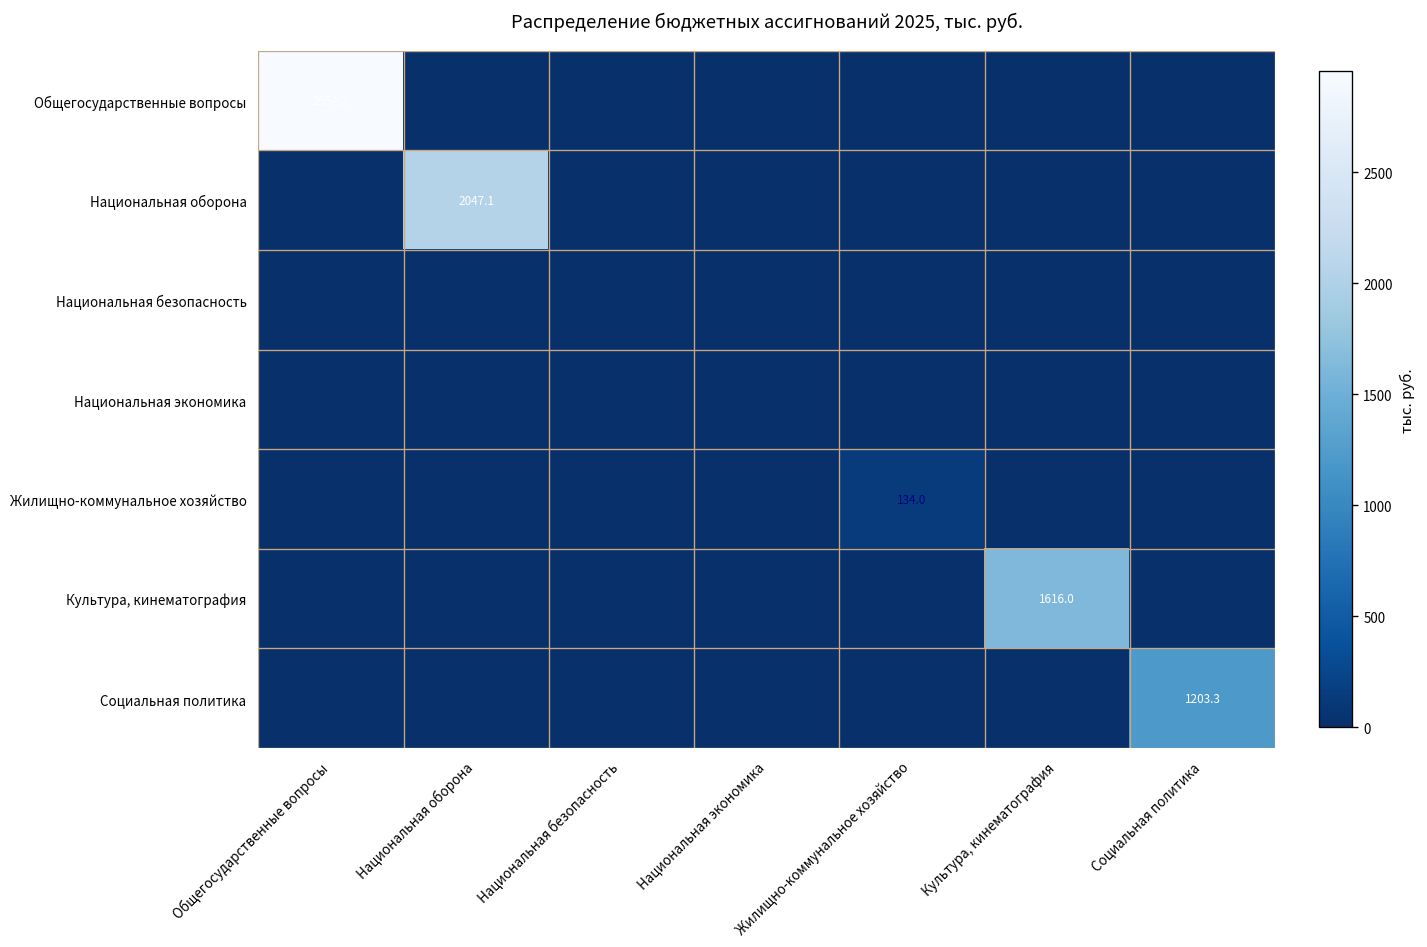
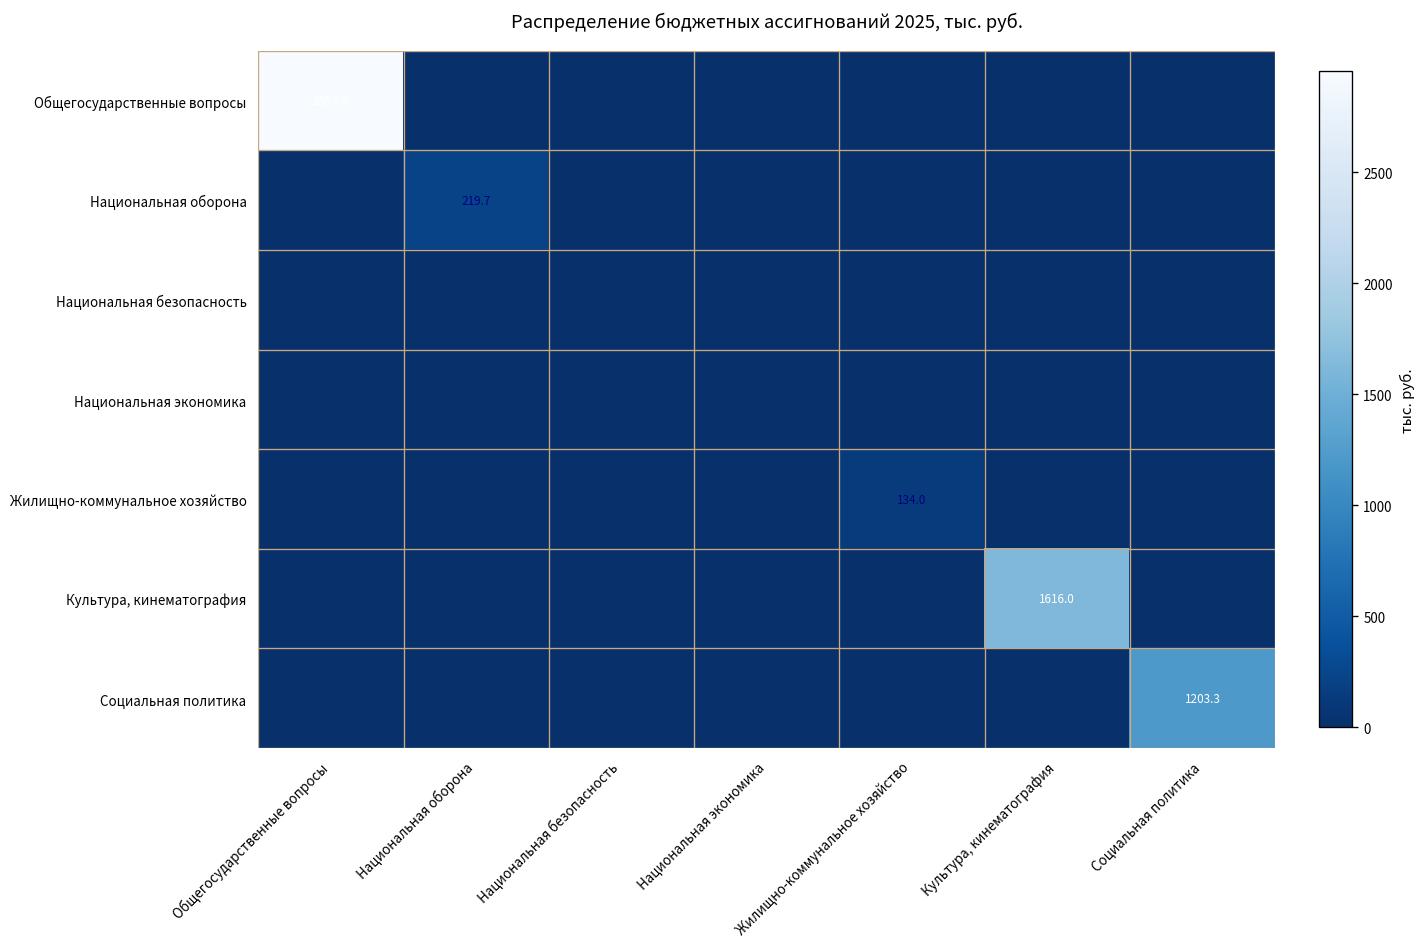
Национальная оборона, Национальная оборона: 2047.1 -> 219.7
